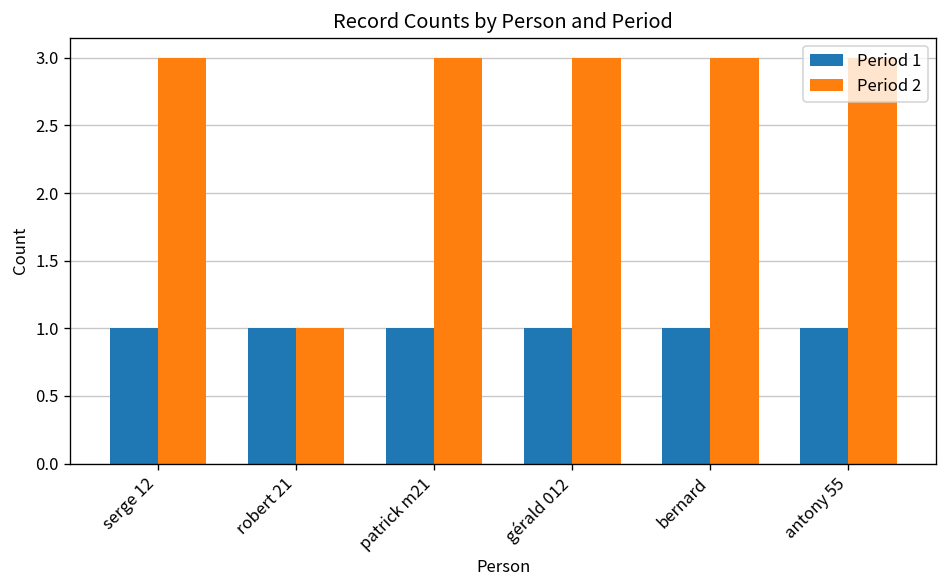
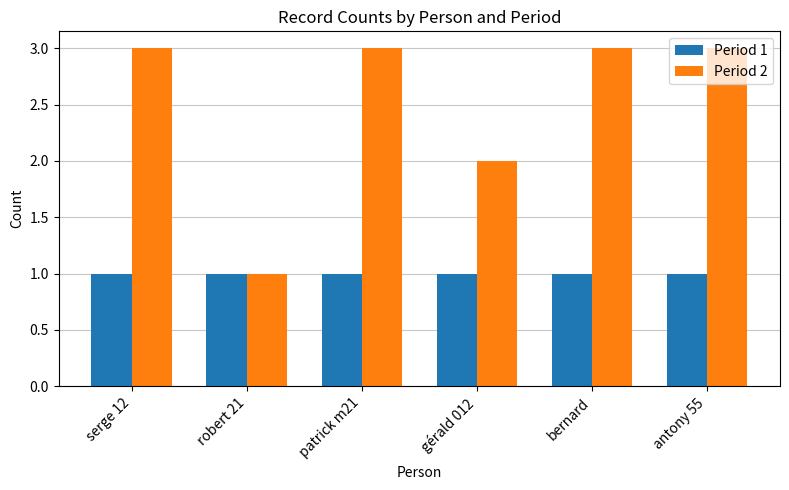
Period 2, gérald 012: 3 -> 2
